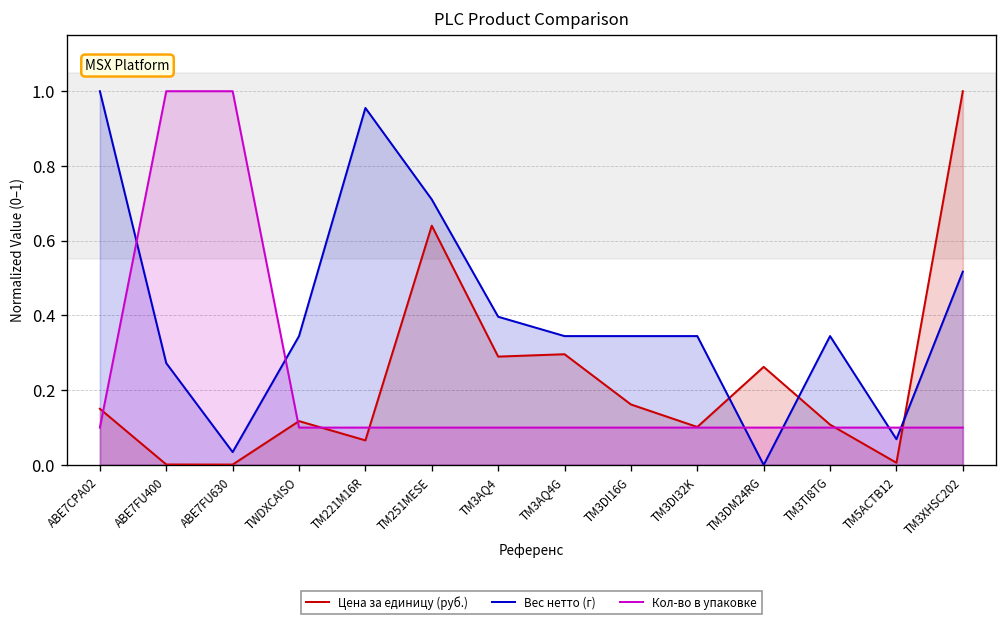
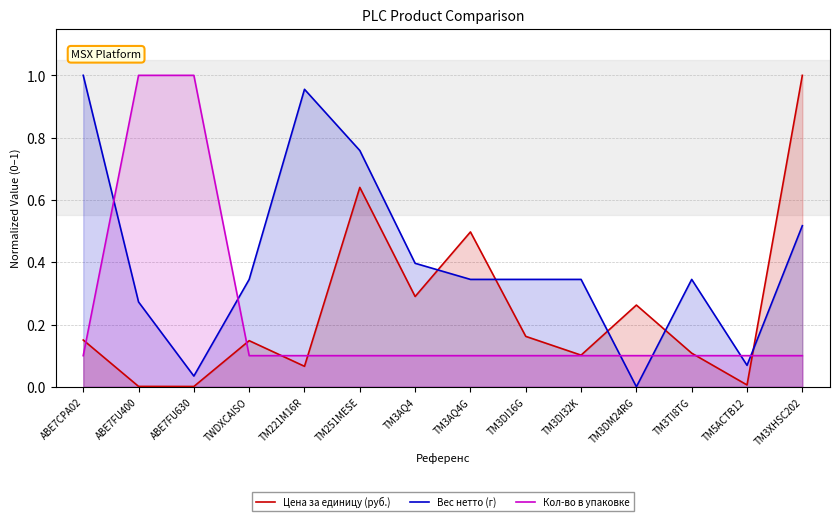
Цена за единицу (руб.), TWDXCAISO: 0.12 -> 0.15
Вес нетто (г), TM251MESE: 0.71 -> 0.76
Цена за единицу (руб.), TM3AQ4G: 0.30 -> 0.50
